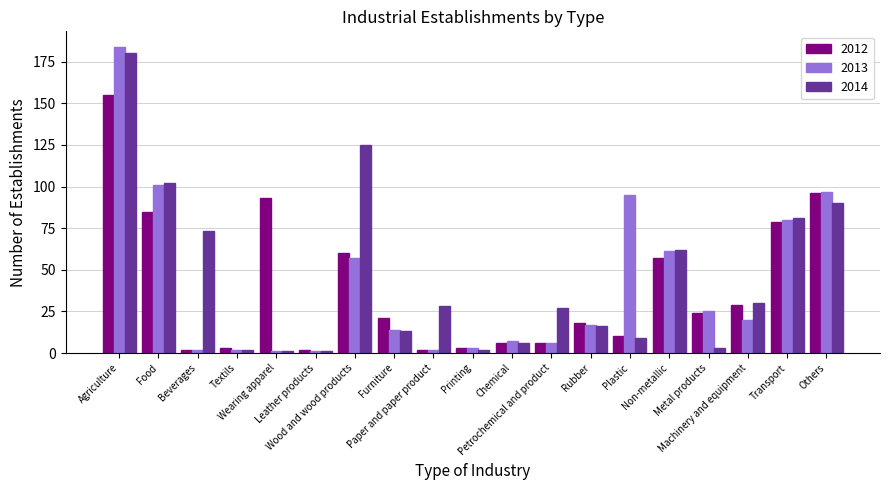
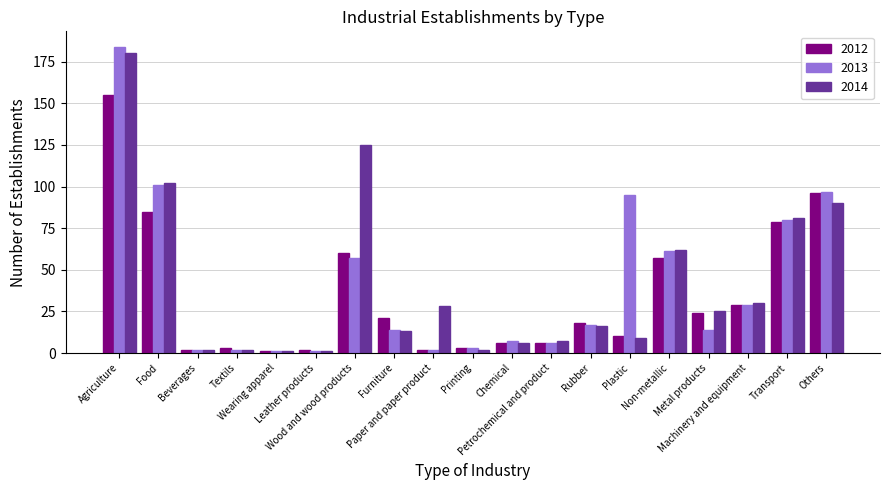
2014, Beverages: 73 -> 2
2012, Wearing apparel: 93 -> 1
2014, Petrochemical and product: 27 -> 7
2013, Metal products: 25 -> 14
2014, Metal products: 3 -> 25
2013, Machinery and equipment: 20 -> 29
